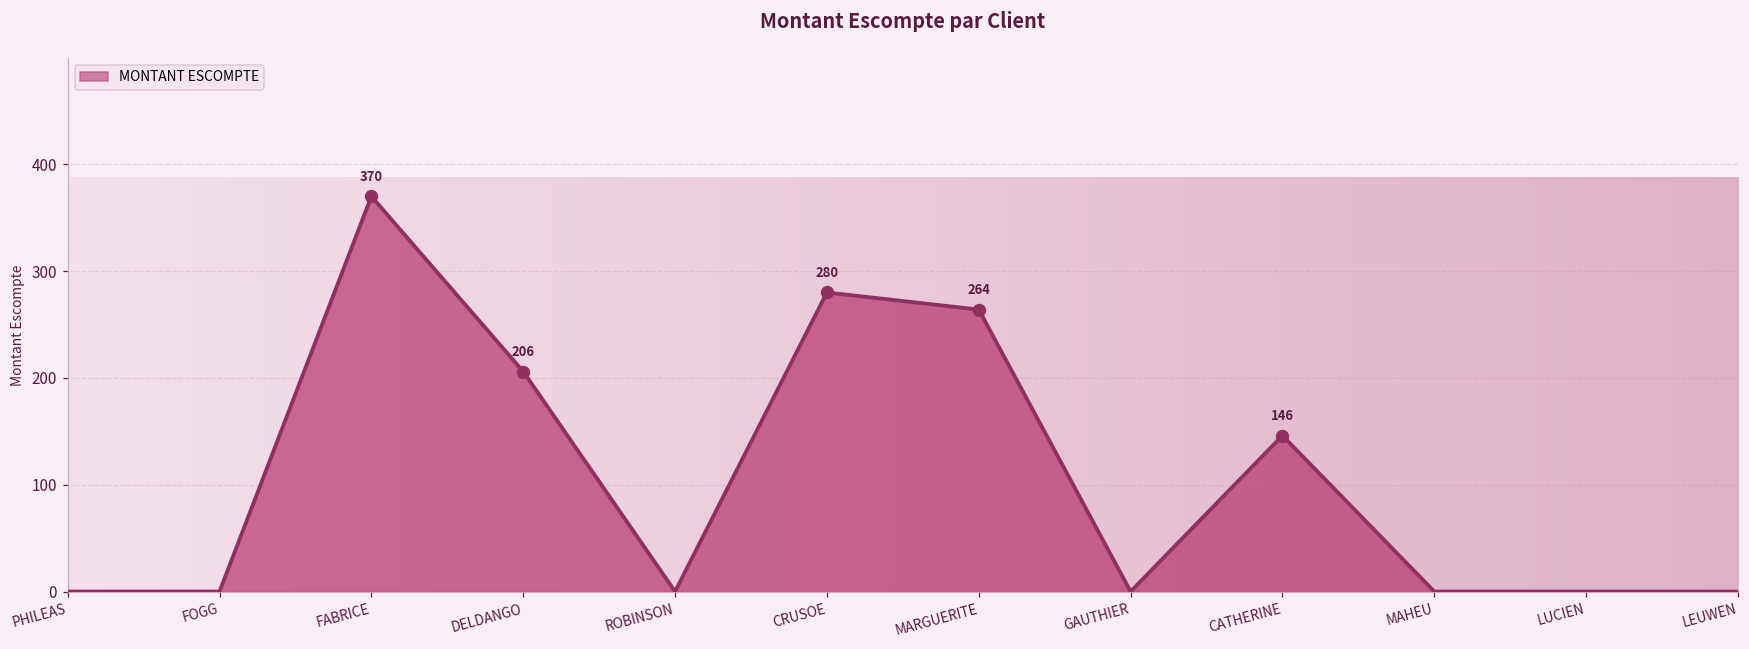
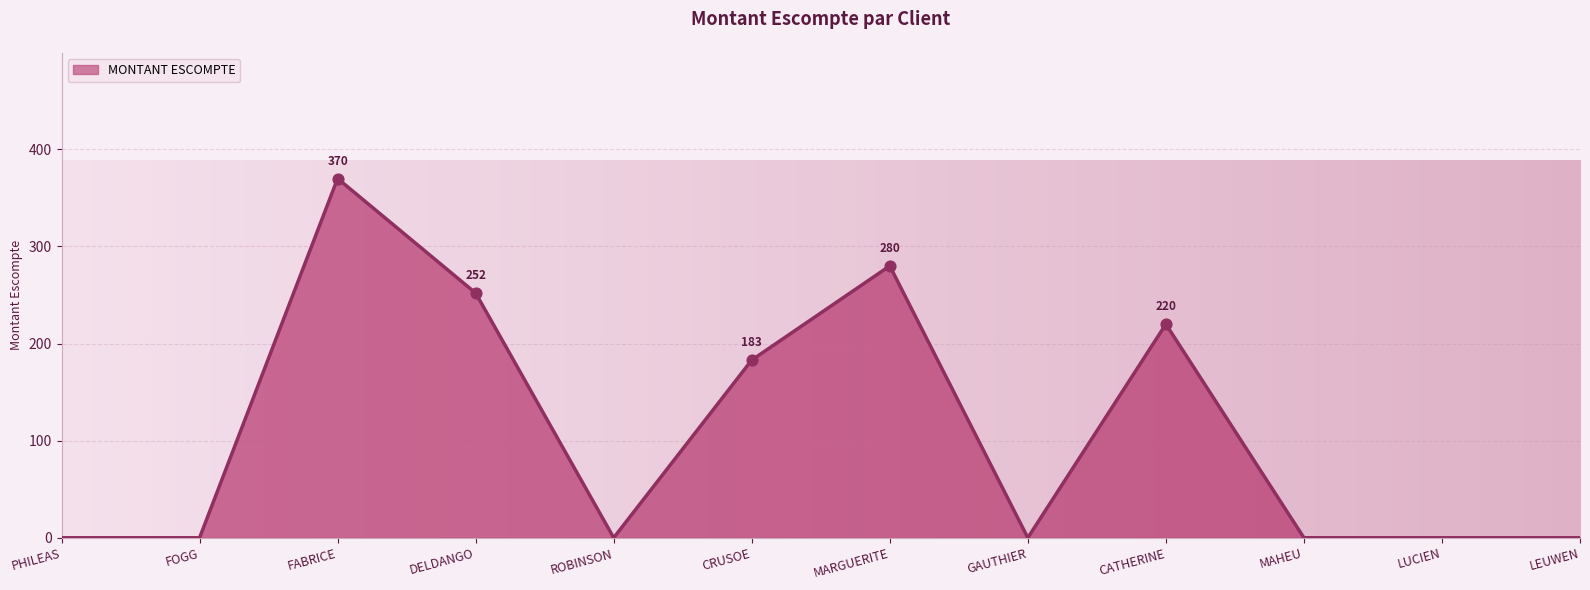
MONTANT ESCOMPTE, DELDANGO: 206 -> 252
MONTANT ESCOMPTE, CRUSOE: 280 -> 183
MONTANT ESCOMPTE, MARGUERITE: 264 -> 280
MONTANT ESCOMPTE, CATHERINE: 146 -> 220
